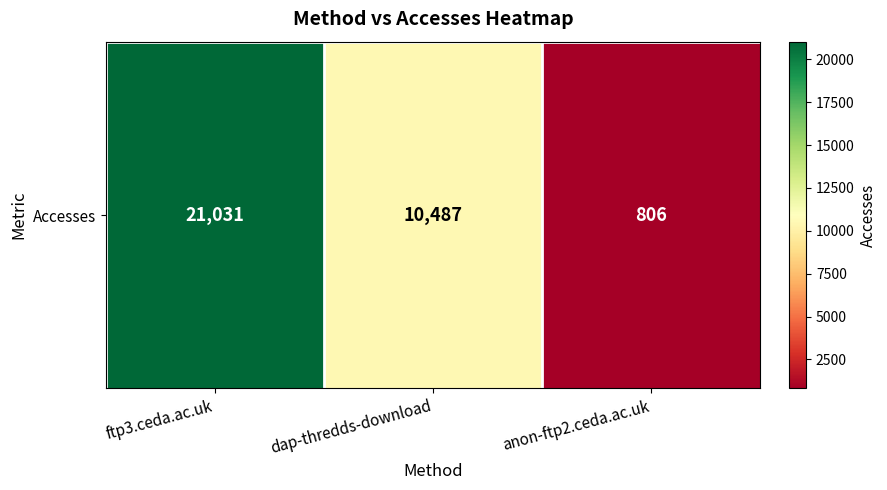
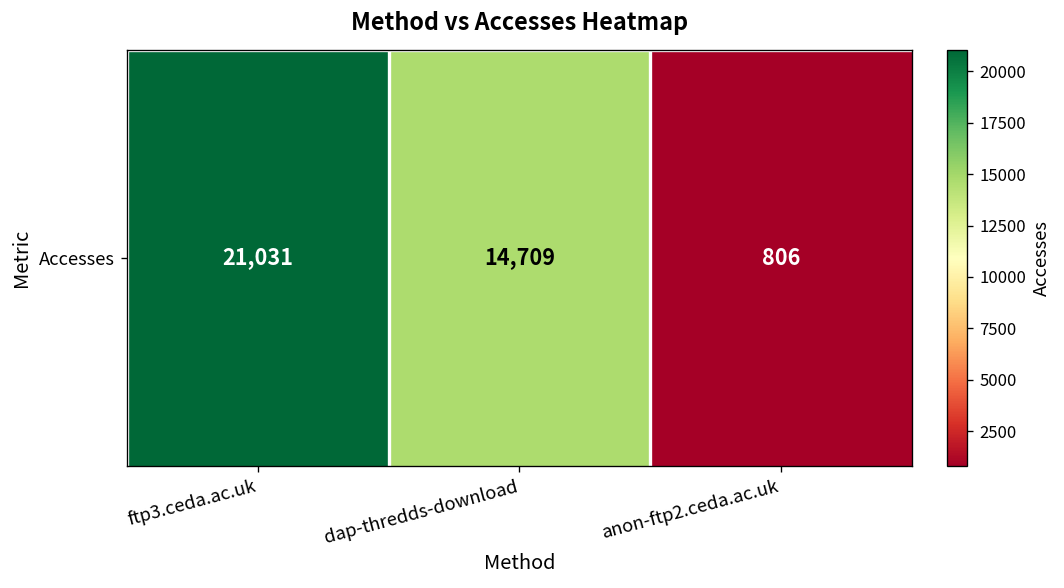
Accesses, dap-thredds-download: 10,487 -> 14,709
